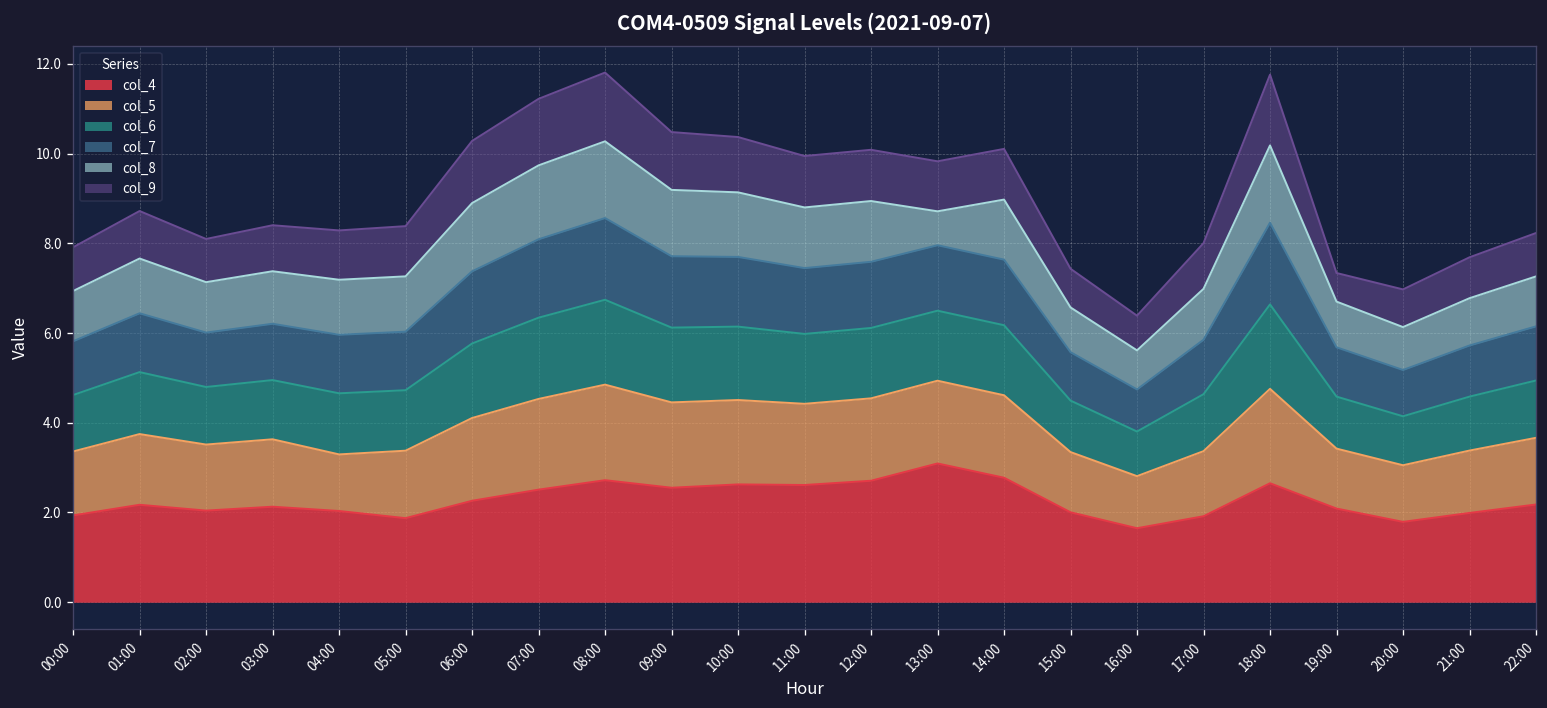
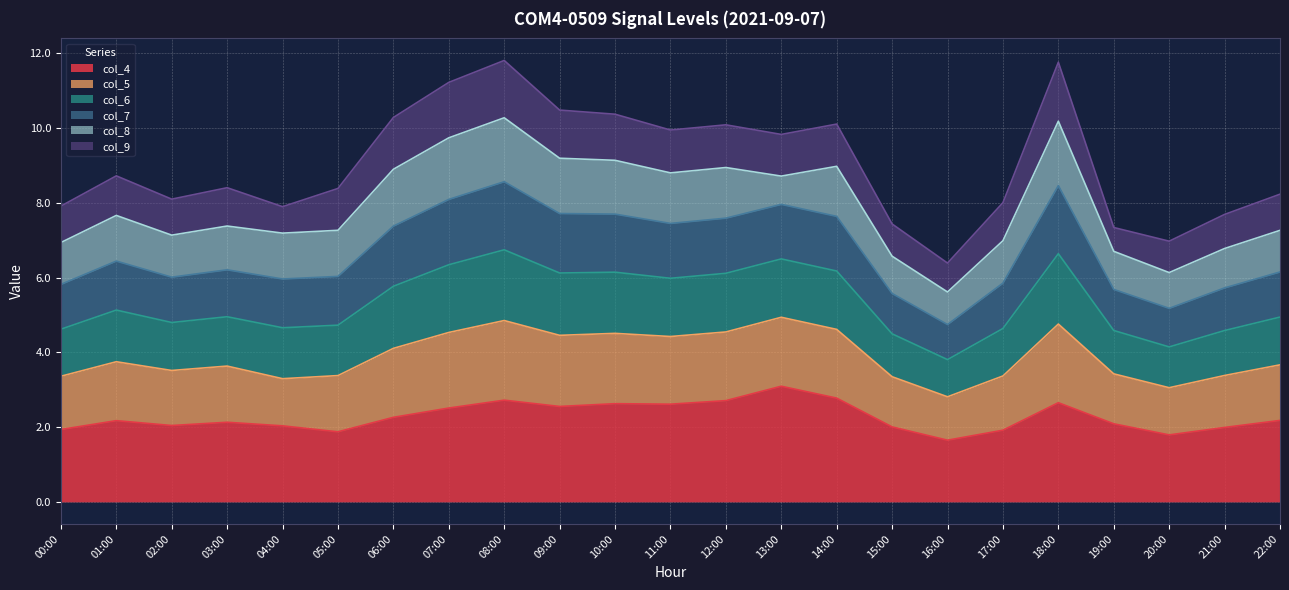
col_9, 04:00: 1.1 -> 0.7
